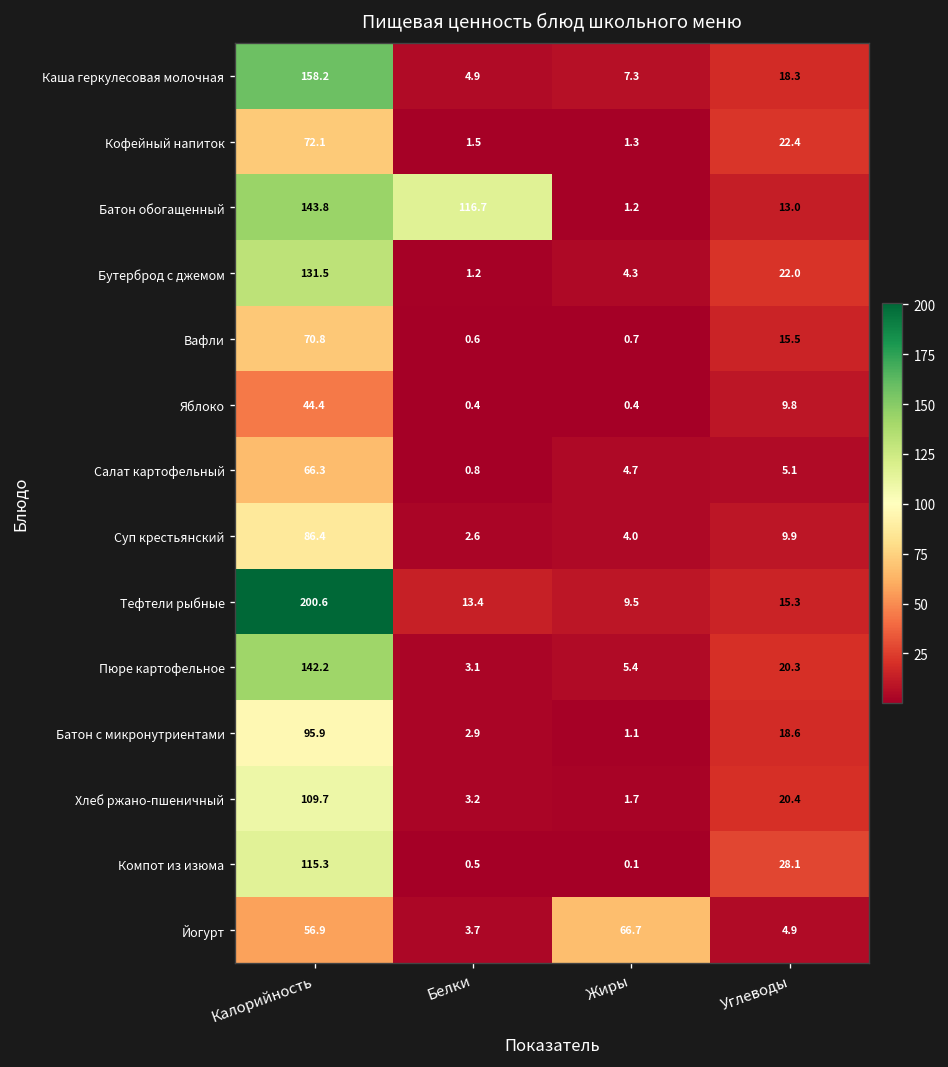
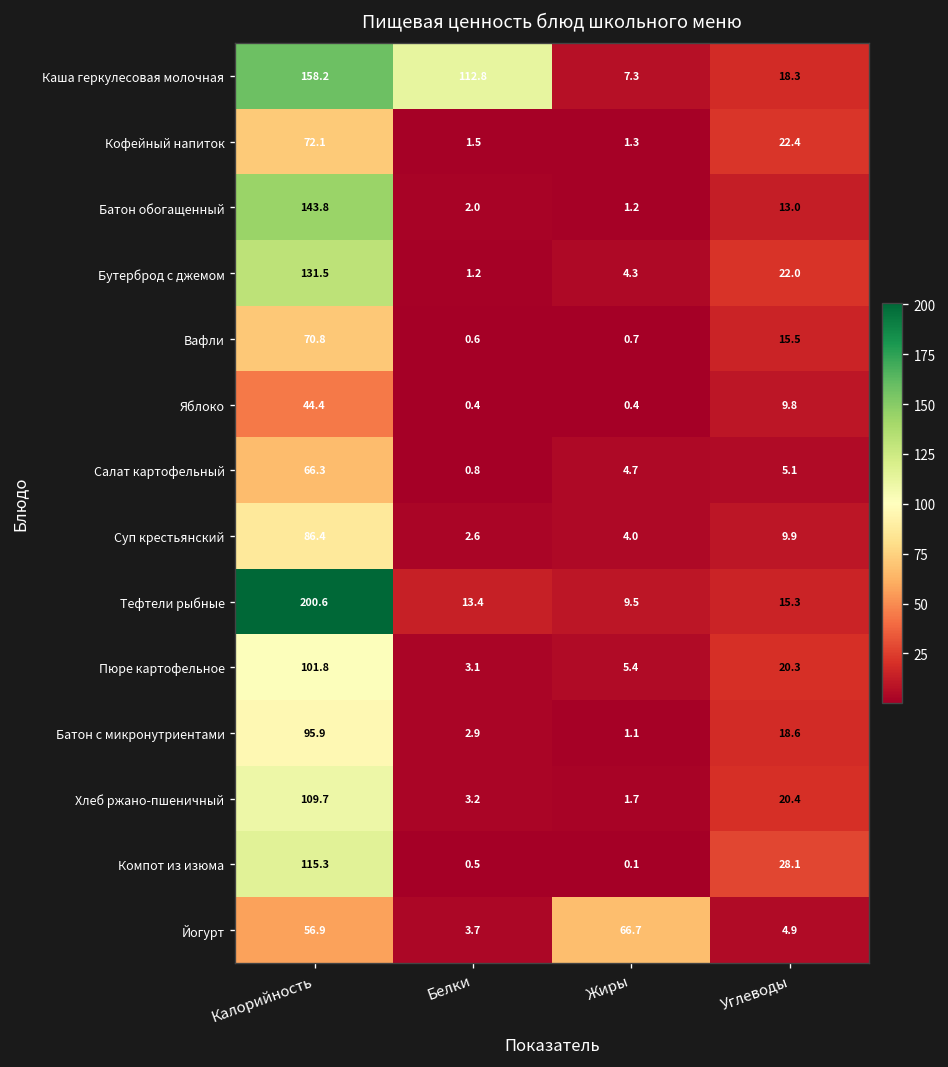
Каша геркулесовая молочная, Белки: 4.9 -> 112.8
Батон обогащенный, Белки: 116.7 -> 2.0
Пюре картофельное, Калорийность: 142.2 -> 101.8
